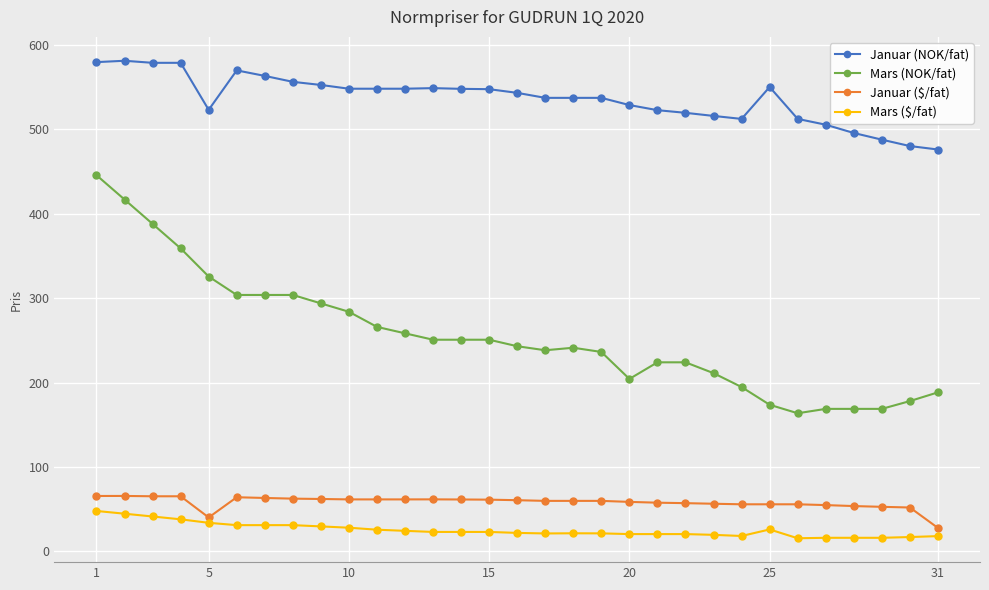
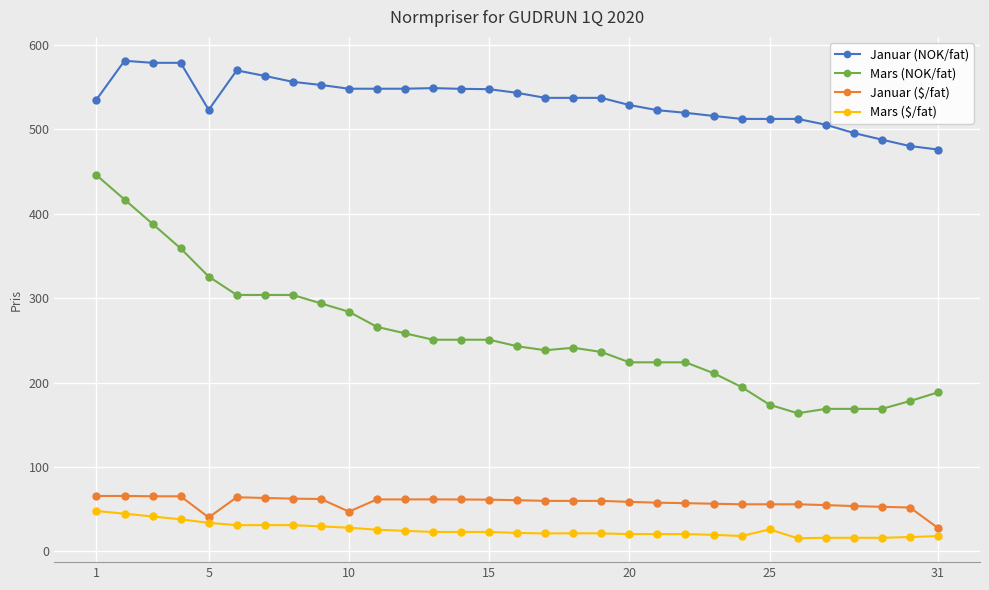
Januar (NOK/fat), 1: 580 -> 540
Januar ($/fat), 10: 60 -> 50
Mars (NOK/fat), 20: 200 -> 220
Januar (NOK/fat), 25: 550 -> 510
